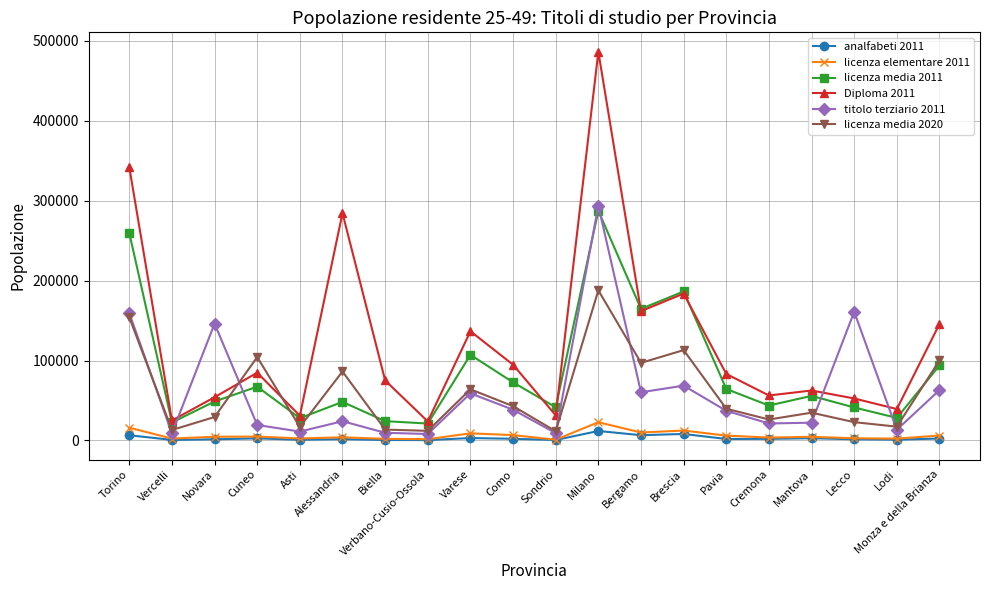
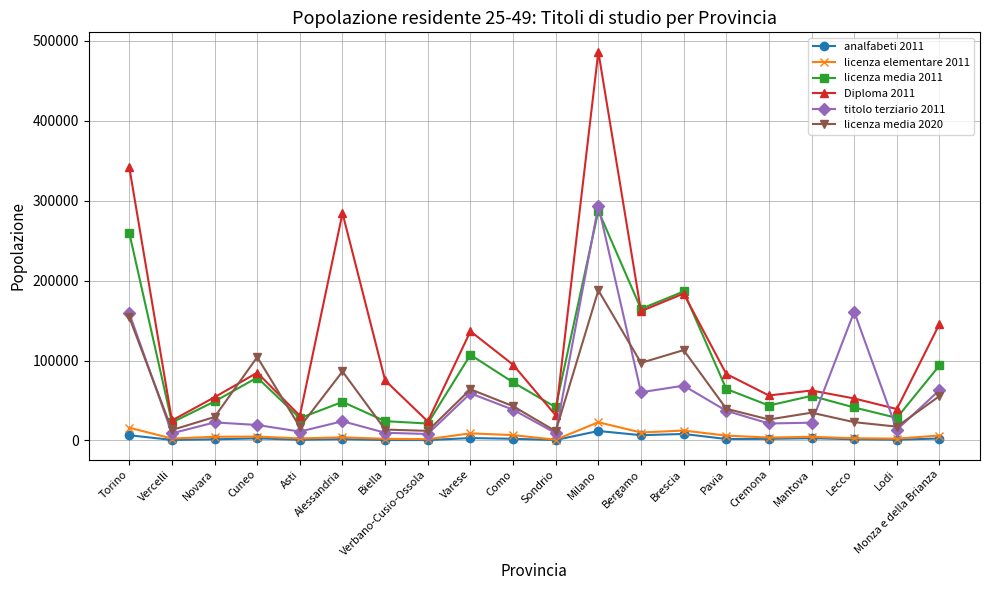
titolo terziario 2011, Novara: 150000 -> 20000
licenza media 2011, Cuneo: 70000 -> 80000
licenza media 2020, Monza e della Brianza: 100000 -> 60000
